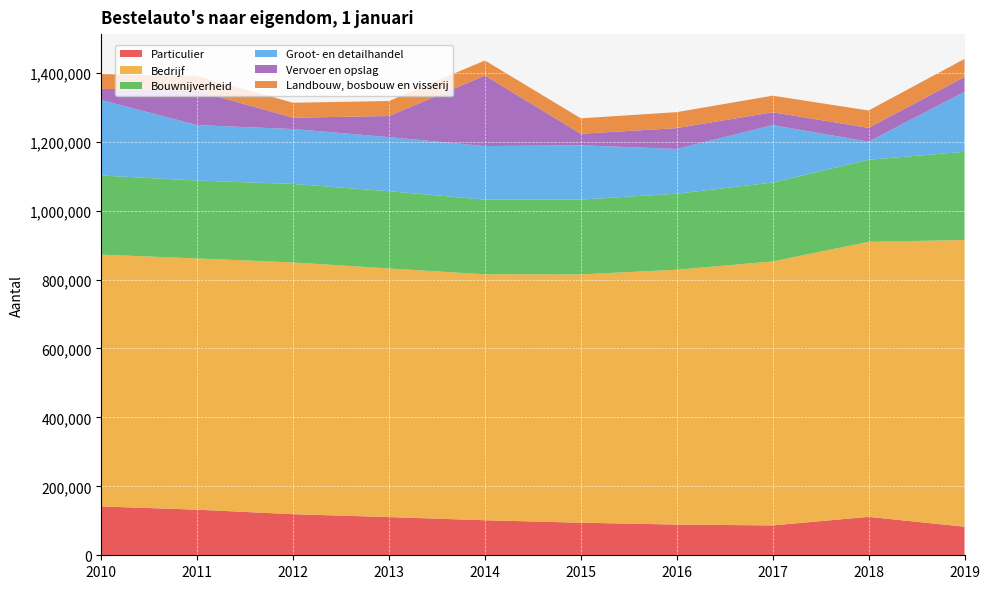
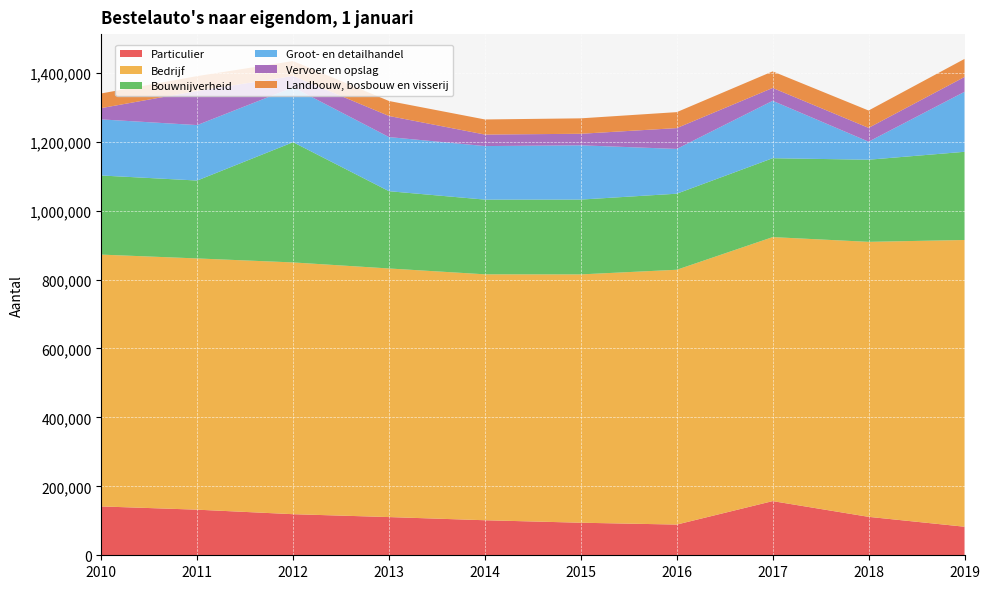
Groot- en detailhandel, 2010: 220,000 -> 160,000
Bouwnijverheid, 2012: 230,000 -> 350,000
Vervoer en opslag, 2014: 200,000 -> 30,000
Particulier, 2017: 90,000 -> 160,000
